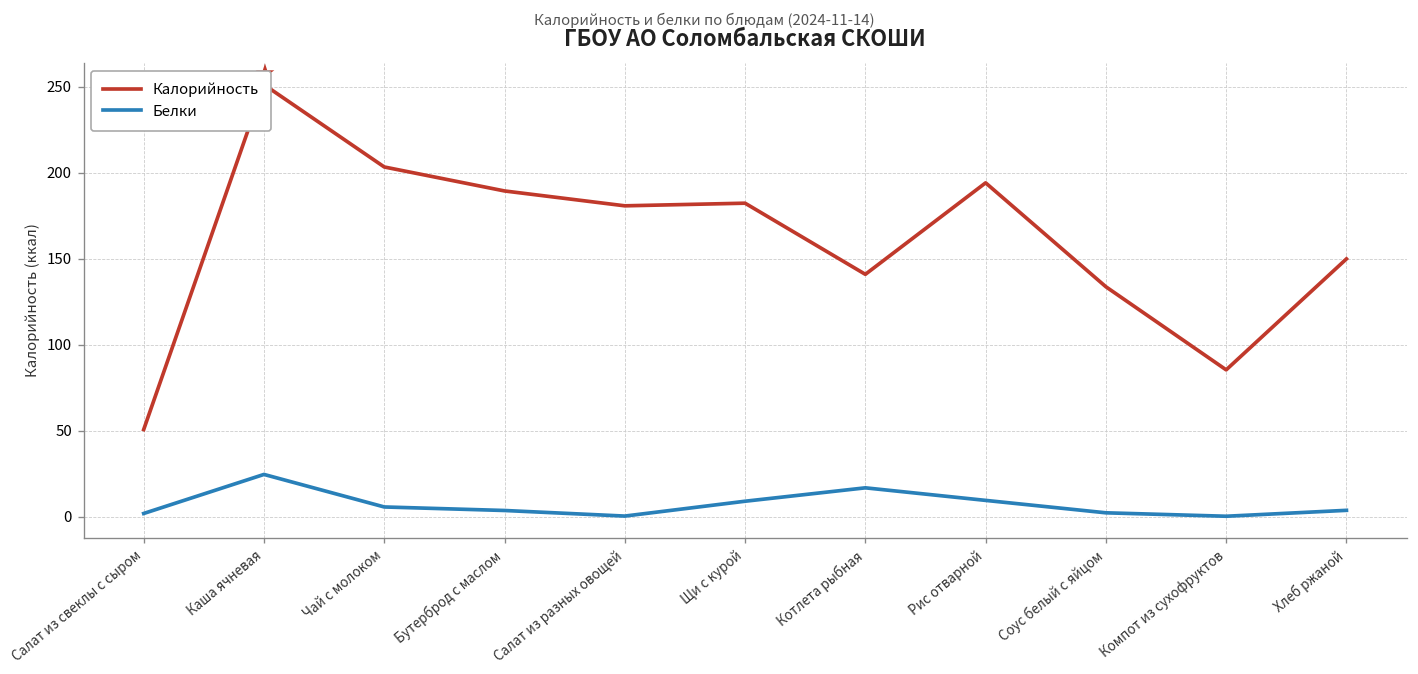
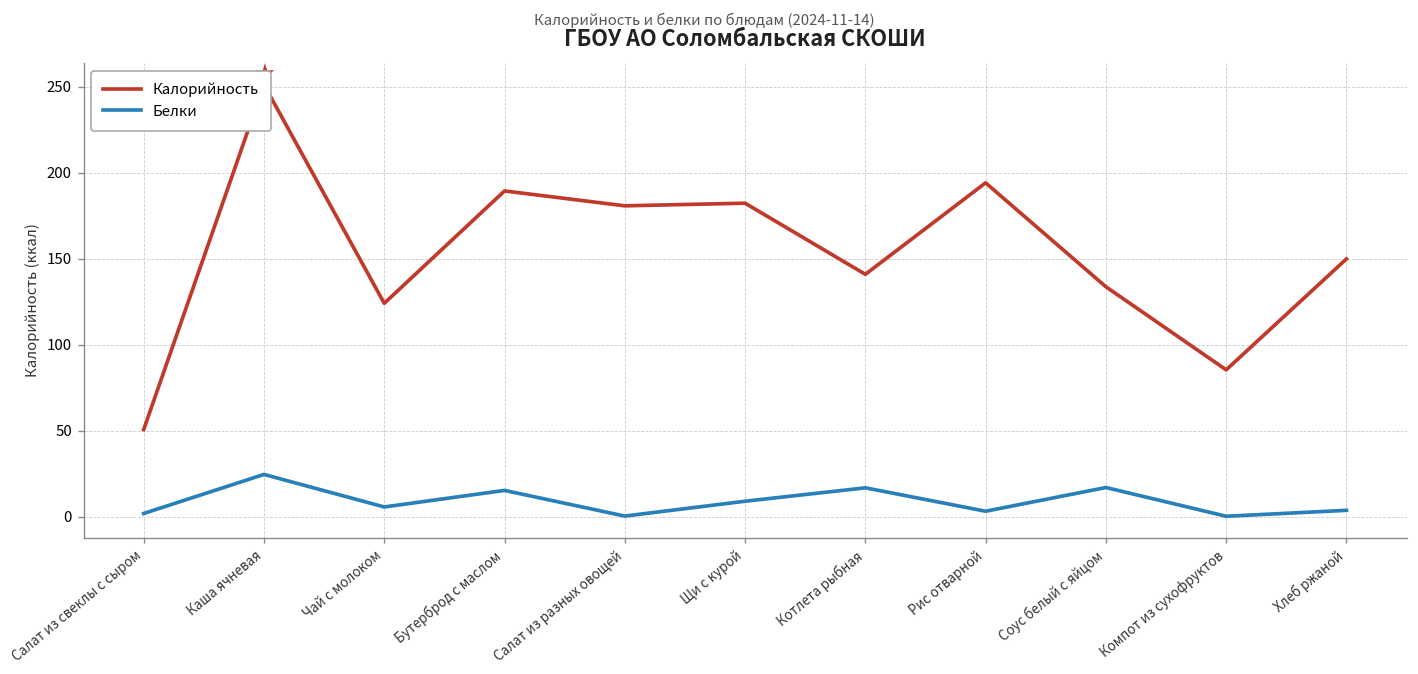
Калорийность, Чай с молоком: 203 -> 124
Белки, Бутерброд с маслом: 4 -> 15
Белки, Рис отварной: 9 -> 3
Белки, Соус белый с яйцом: 2 -> 17
